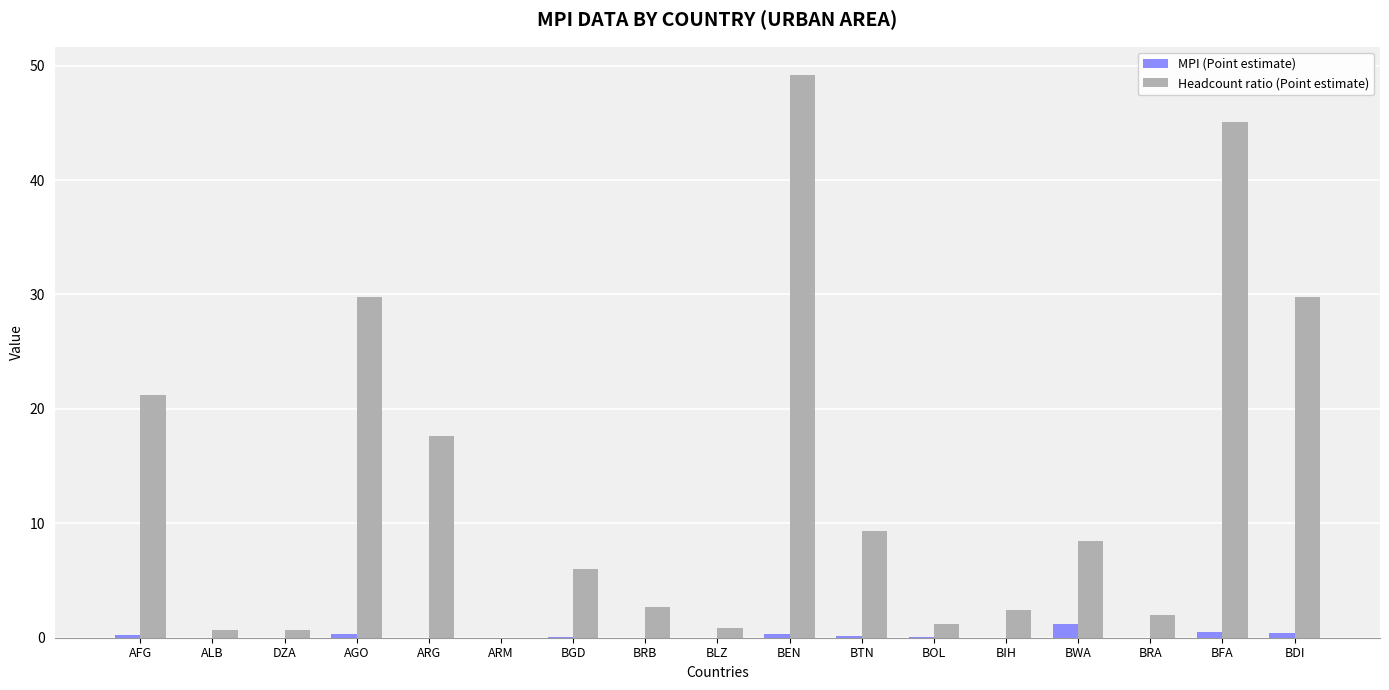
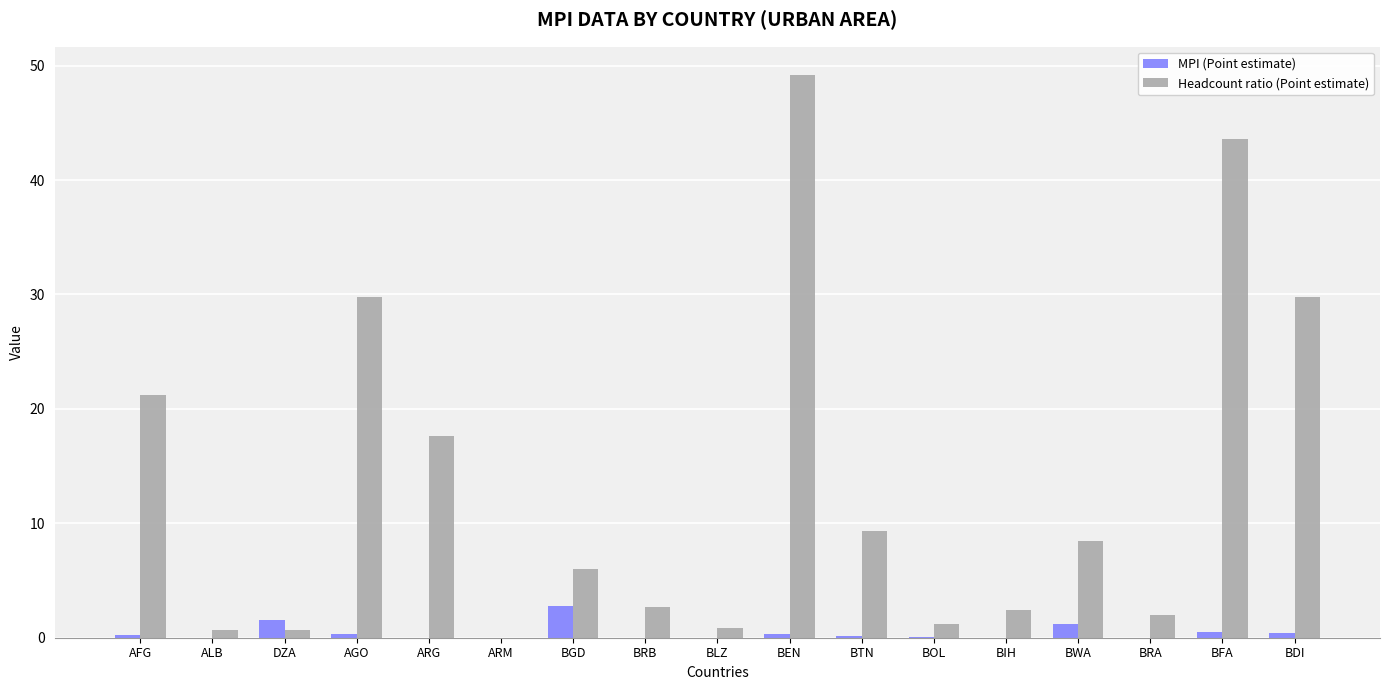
MPI (Point estimate), DZA: 0.0 -> 1.6
MPI (Point estimate), BGD: 0.1 -> 2.8
Headcount ratio (Point estimate), BFA: 45.1 -> 43.5
